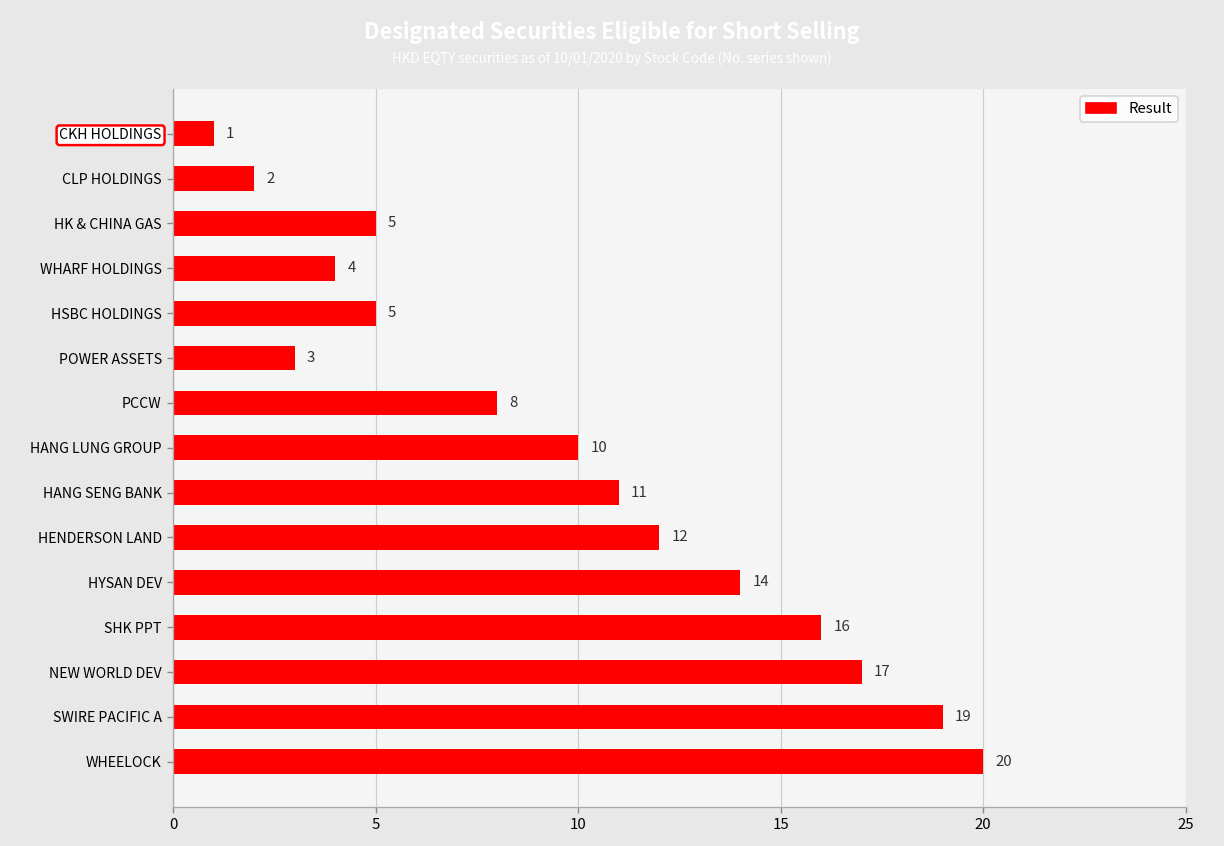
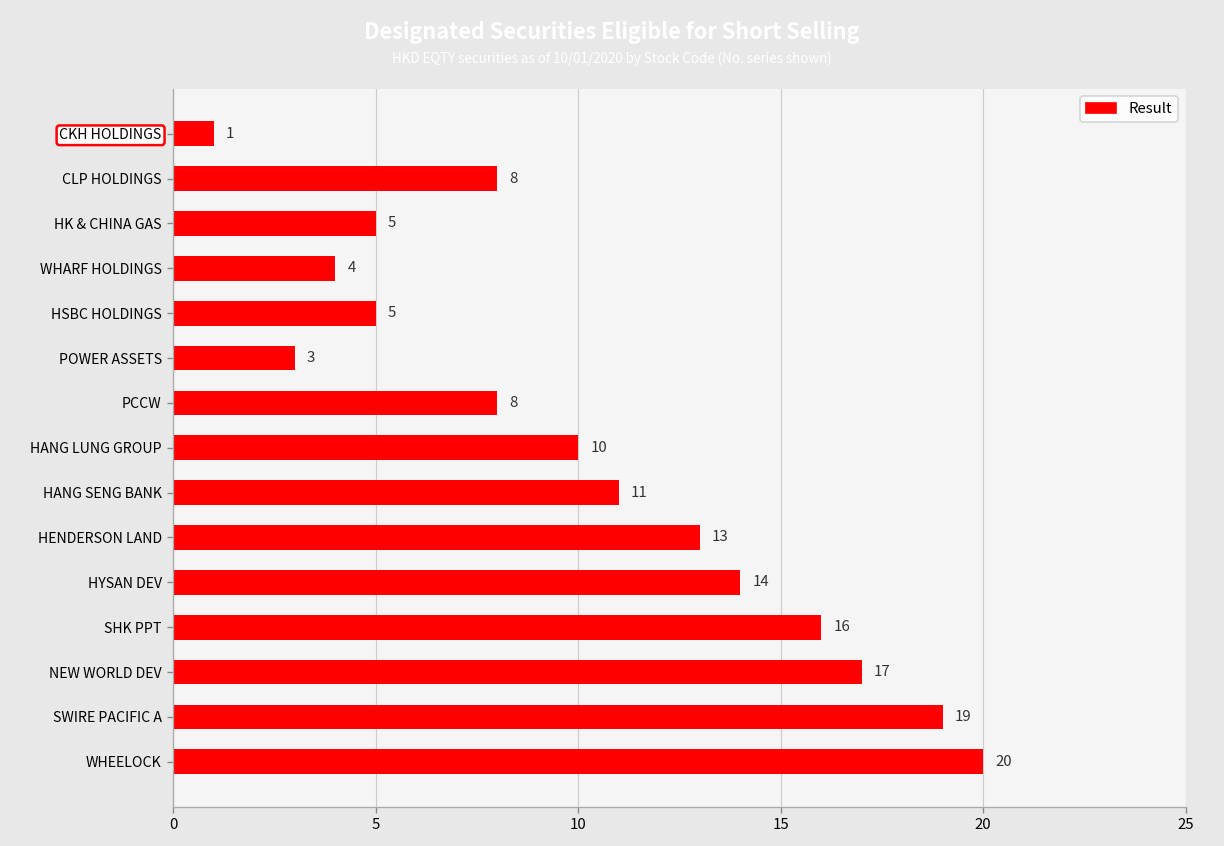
CLP HOLDINGS: 2 -> 8
HENDERSON LAND: 12 -> 13
